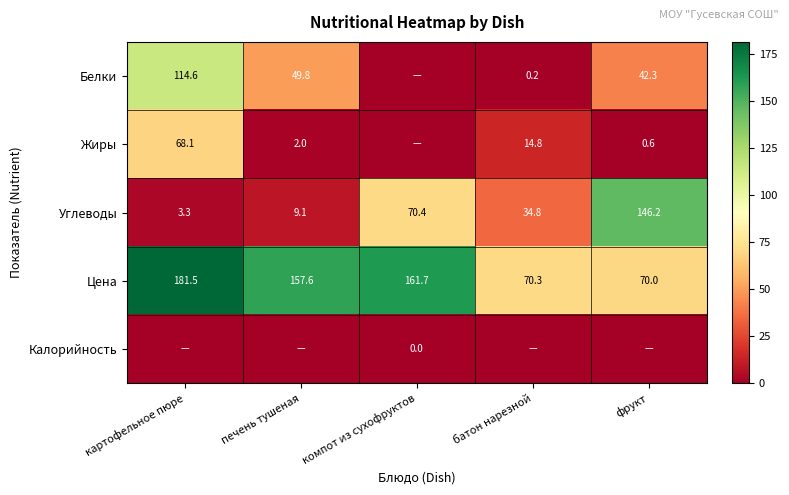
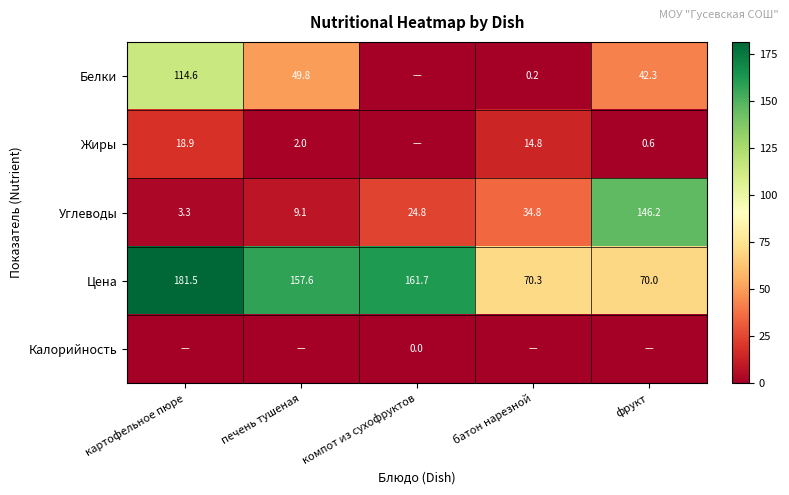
Жиры, картофельное пюре: 68.1 -> 18.9
Углеводы, компот из сухофруктов: 70.4 -> 24.8
